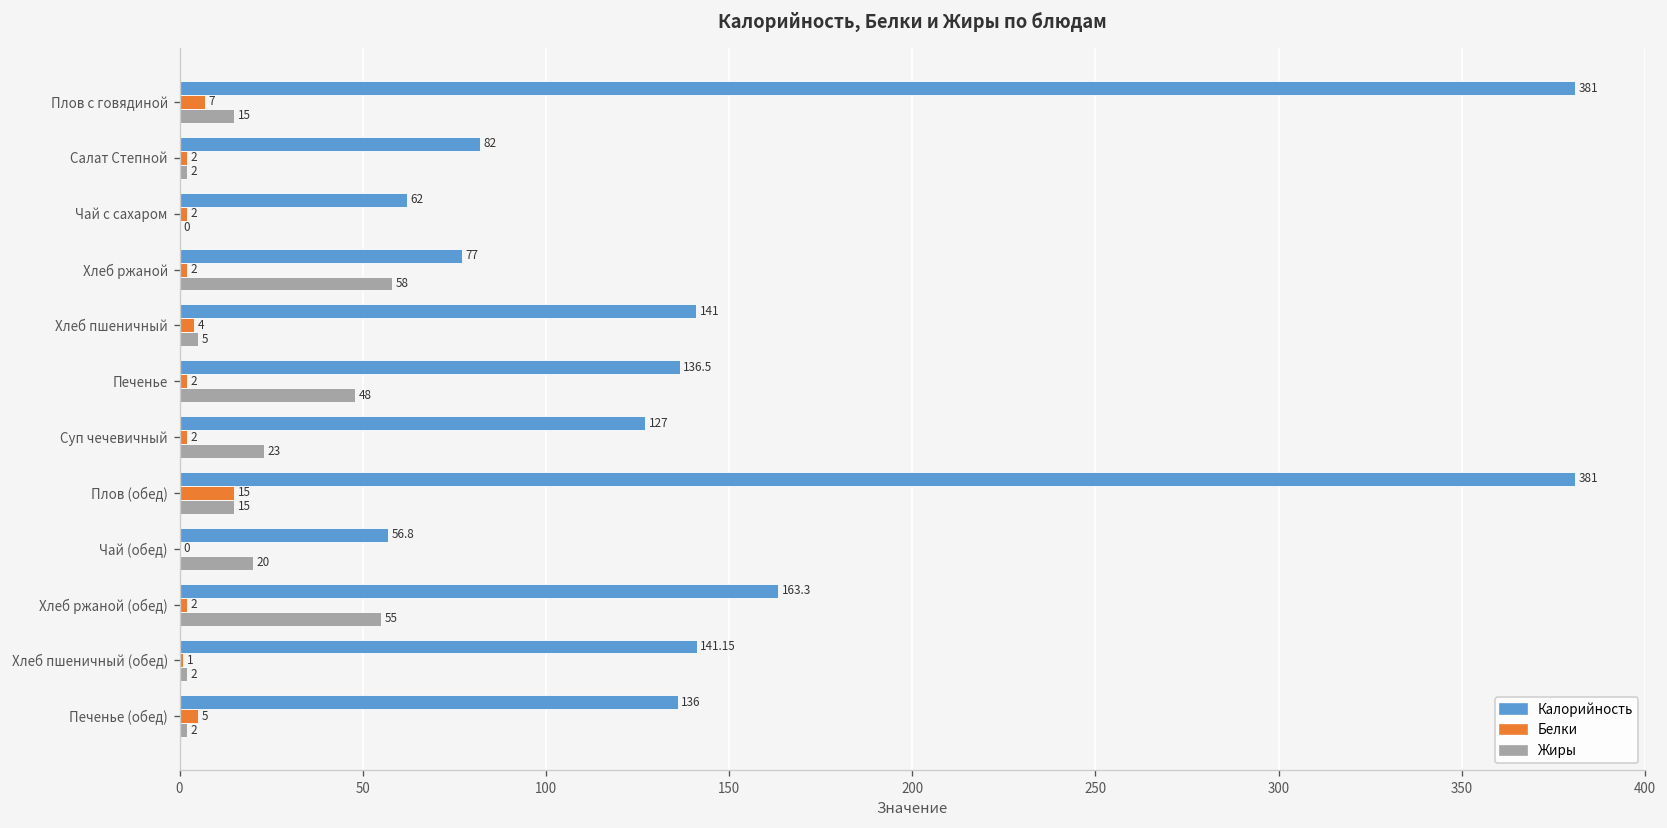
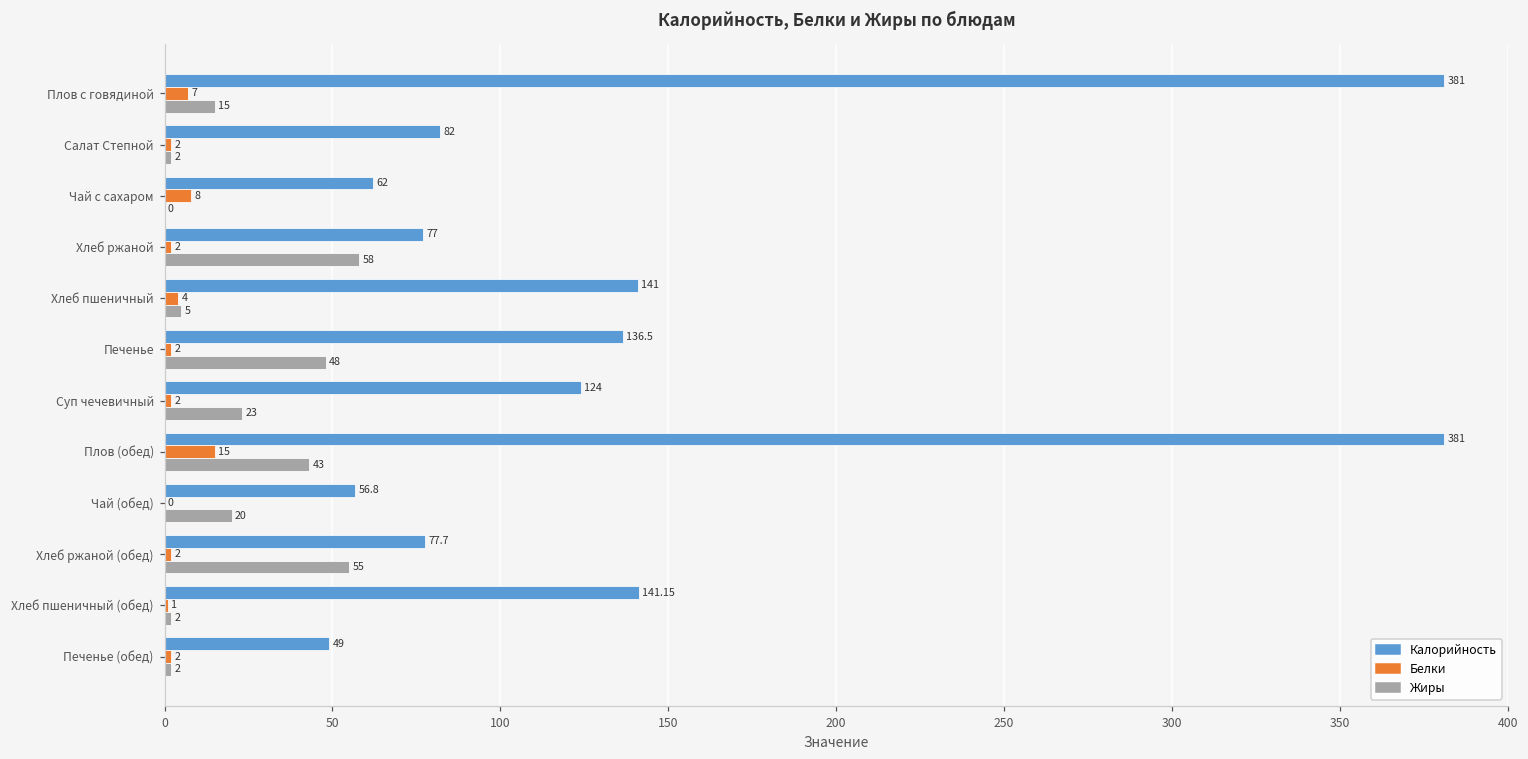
Белки, Чай с сахаром: 2 -> 8
Калорийность, Суп чечевичный: 127 -> 124
Жиры, Плов (обед): 15 -> 43
Калорийность, Хлеб ржаной (обед): 163.3 -> 77.7
Калорийность, Печенье (обед): 136 -> 49
Белки, Печенье (обед): 5 -> 2
